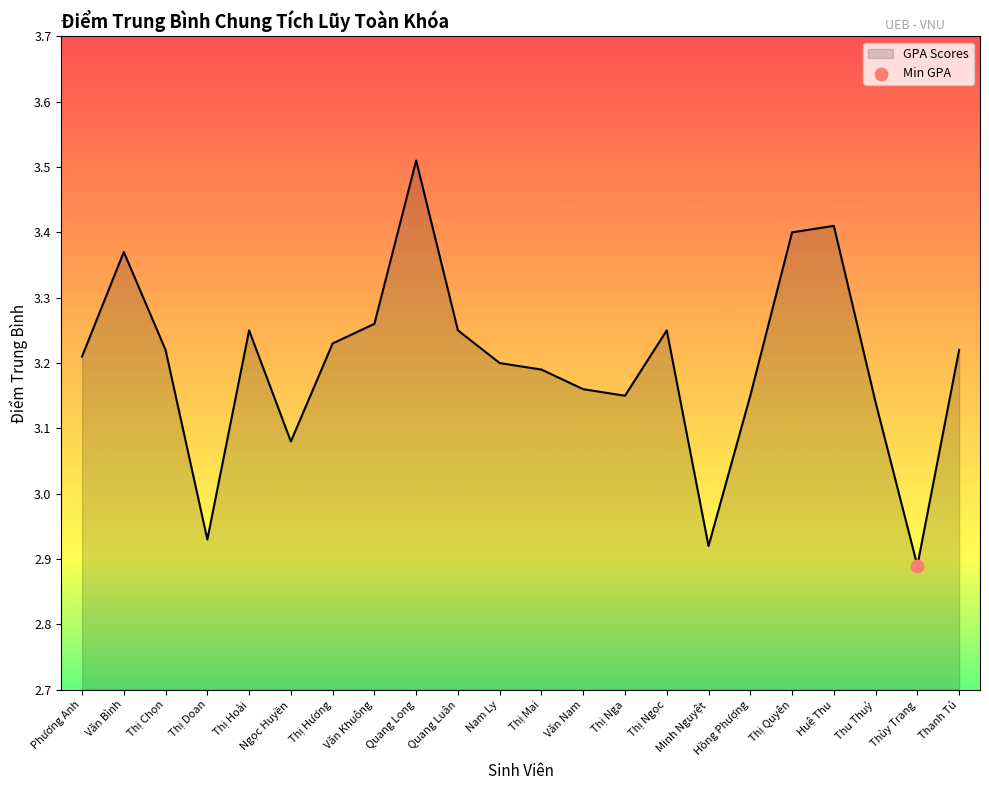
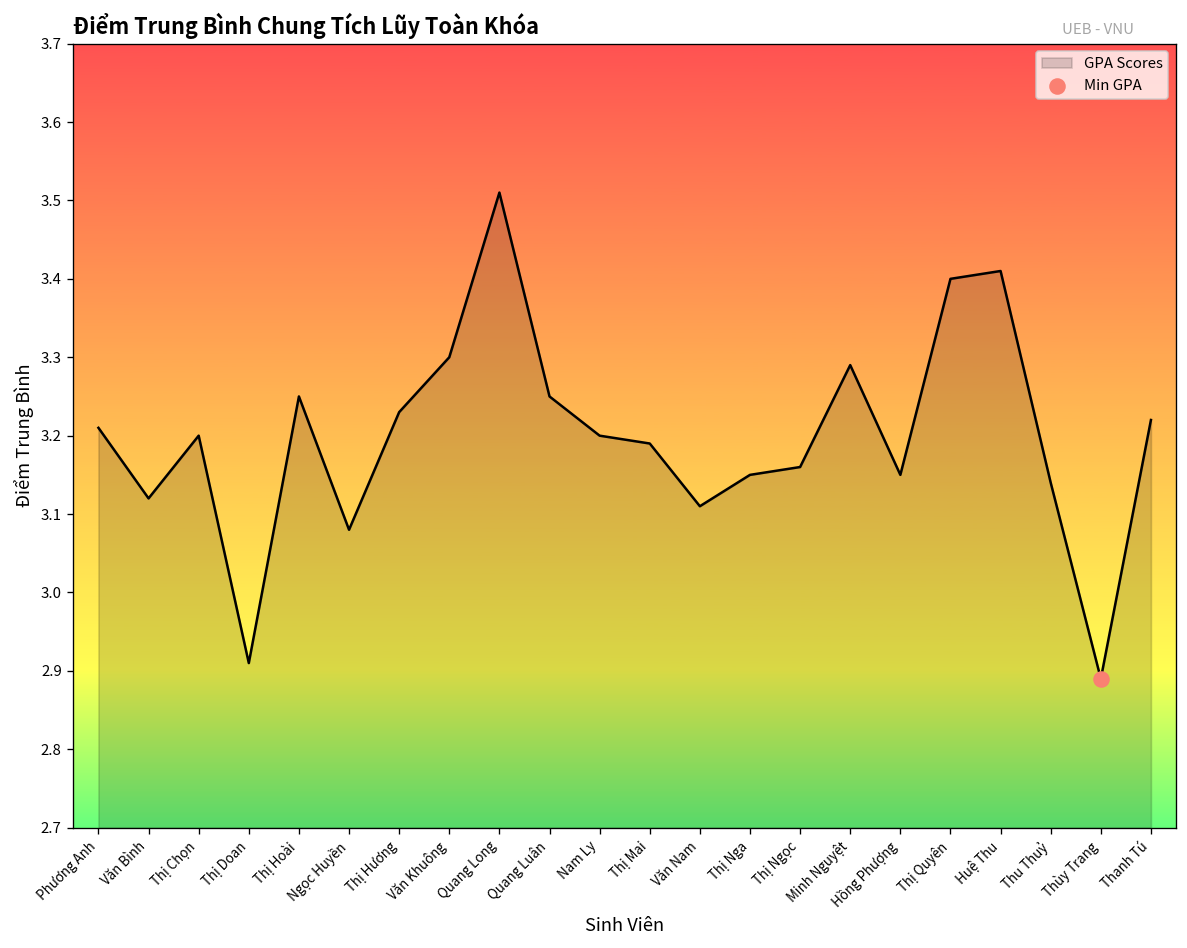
GPA Scores, Văn Bình: 3.37 -> 3.12
GPA Scores, Thị Chọn: 3.22 -> 3.20
GPA Scores, Thị Doan: 2.93 -> 2.91
GPA Scores, Văn Khuông: 3.26 -> 3.30
GPA Scores, Văn Nam: 3.16 -> 3.11
GPA Scores, Thị Ngọc: 3.25 -> 3.16
GPA Scores, Minh Nguyệt: 2.92 -> 3.29
